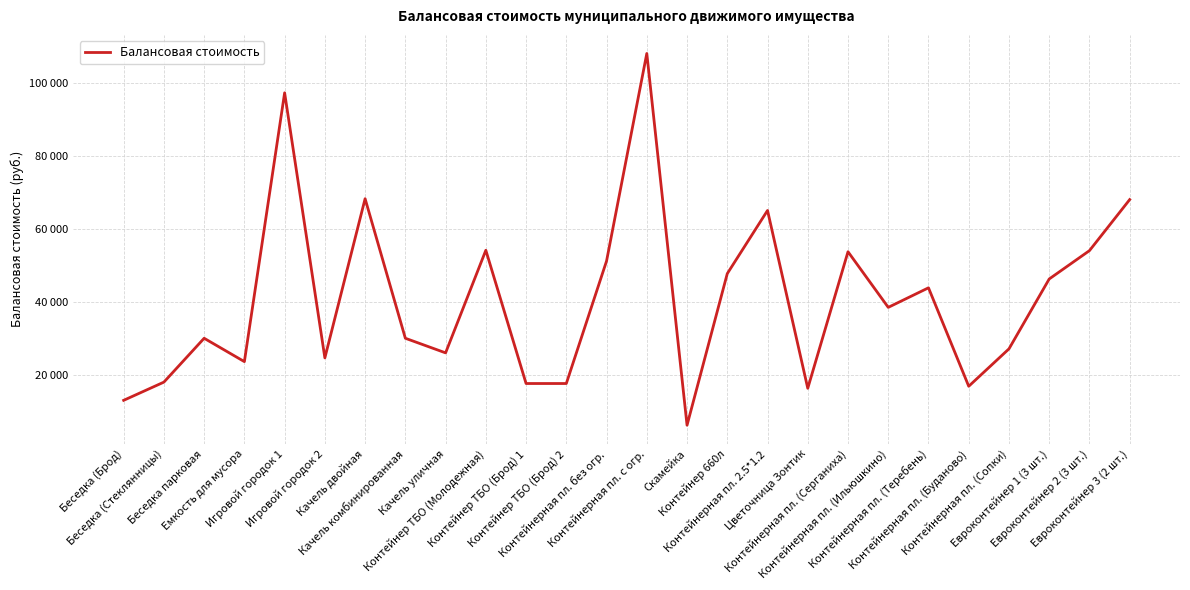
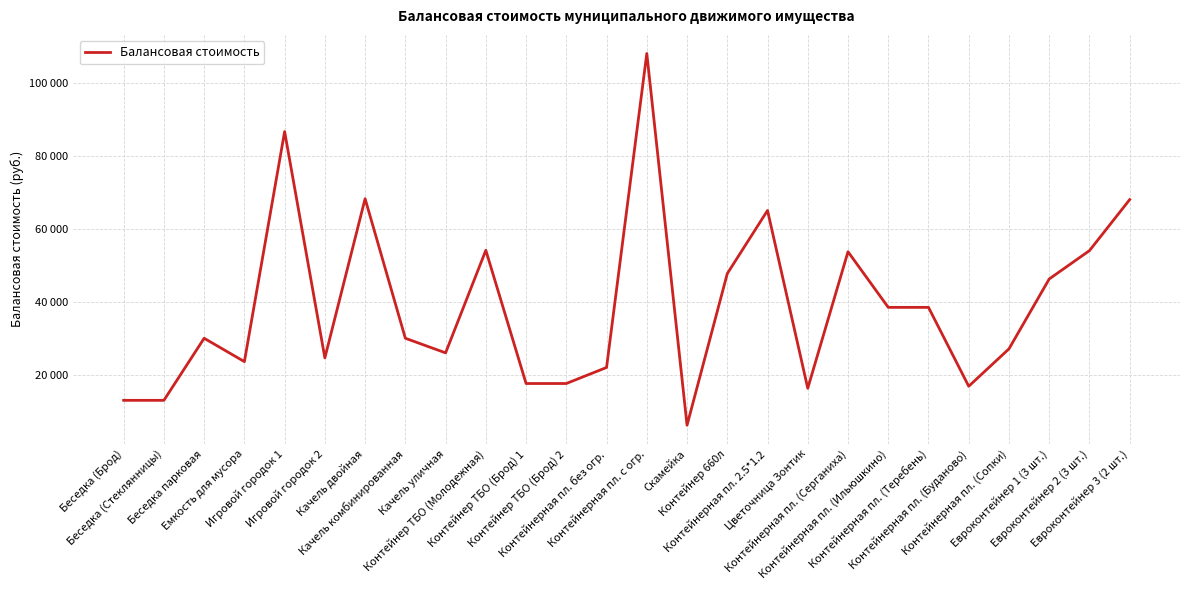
Беседка (Стеклянницы): 18000 -> 13000
Игровой городок 1: 97000 -> 87000
Контейнерная пл. без огр.: 51000 -> 22000
Контейнерная пл. (Теребень): 44000 -> 38000
